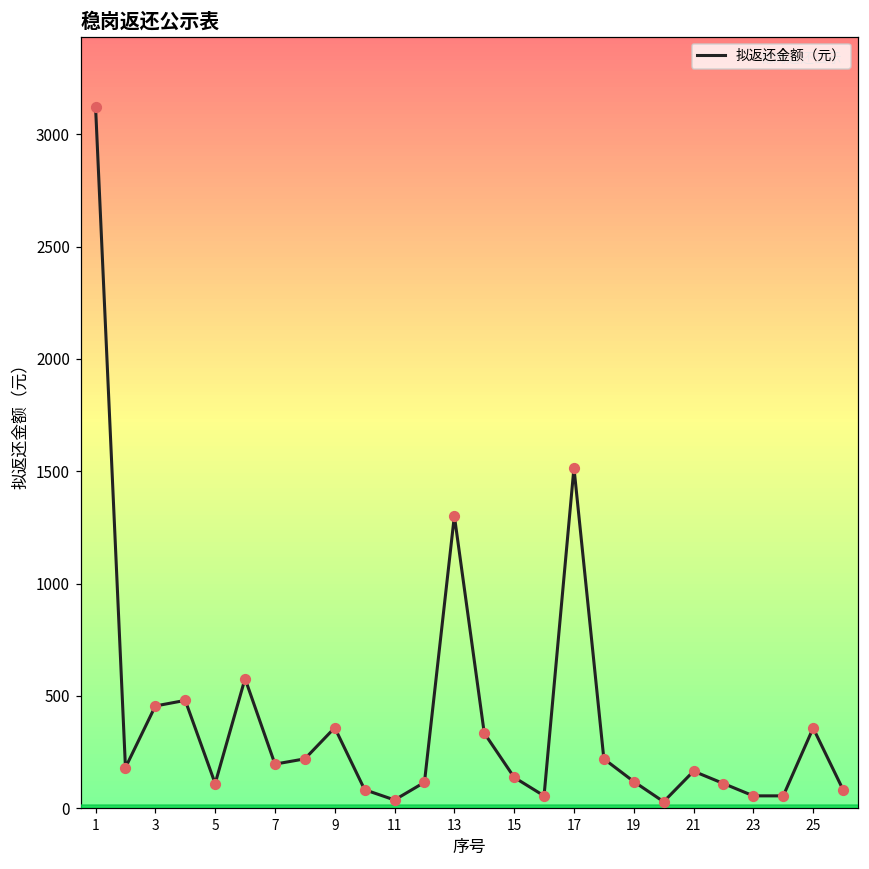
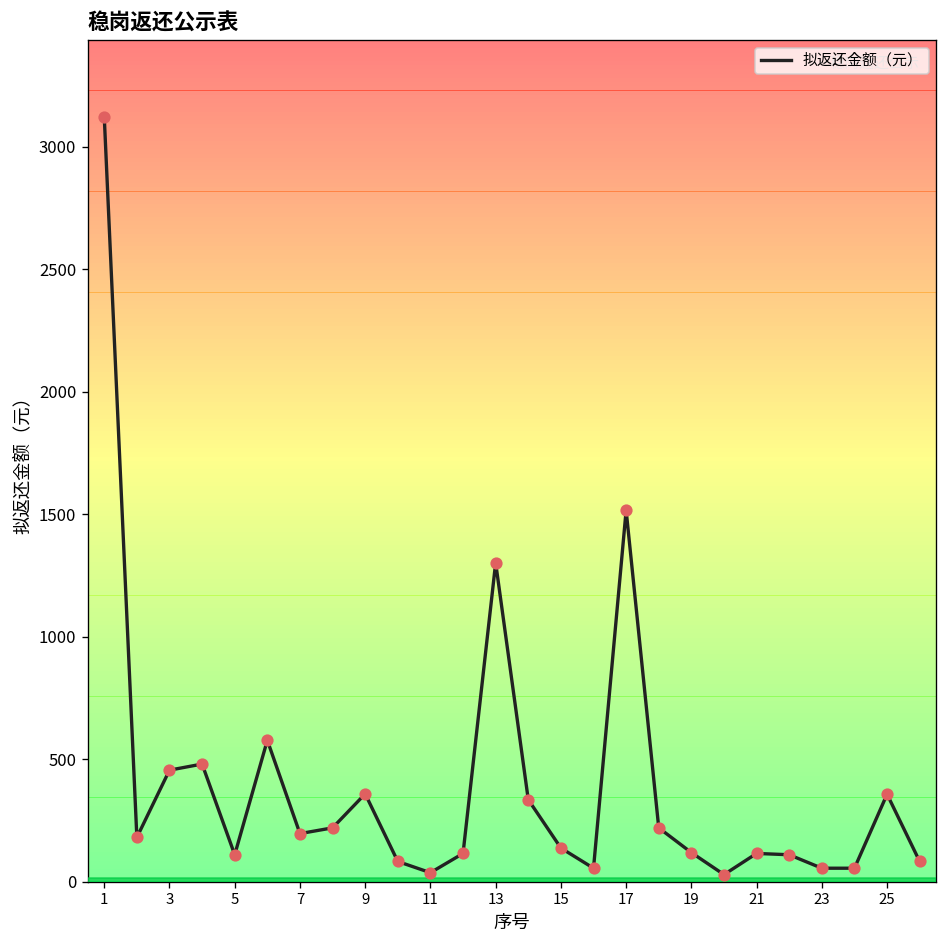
21: 160 -> 120
